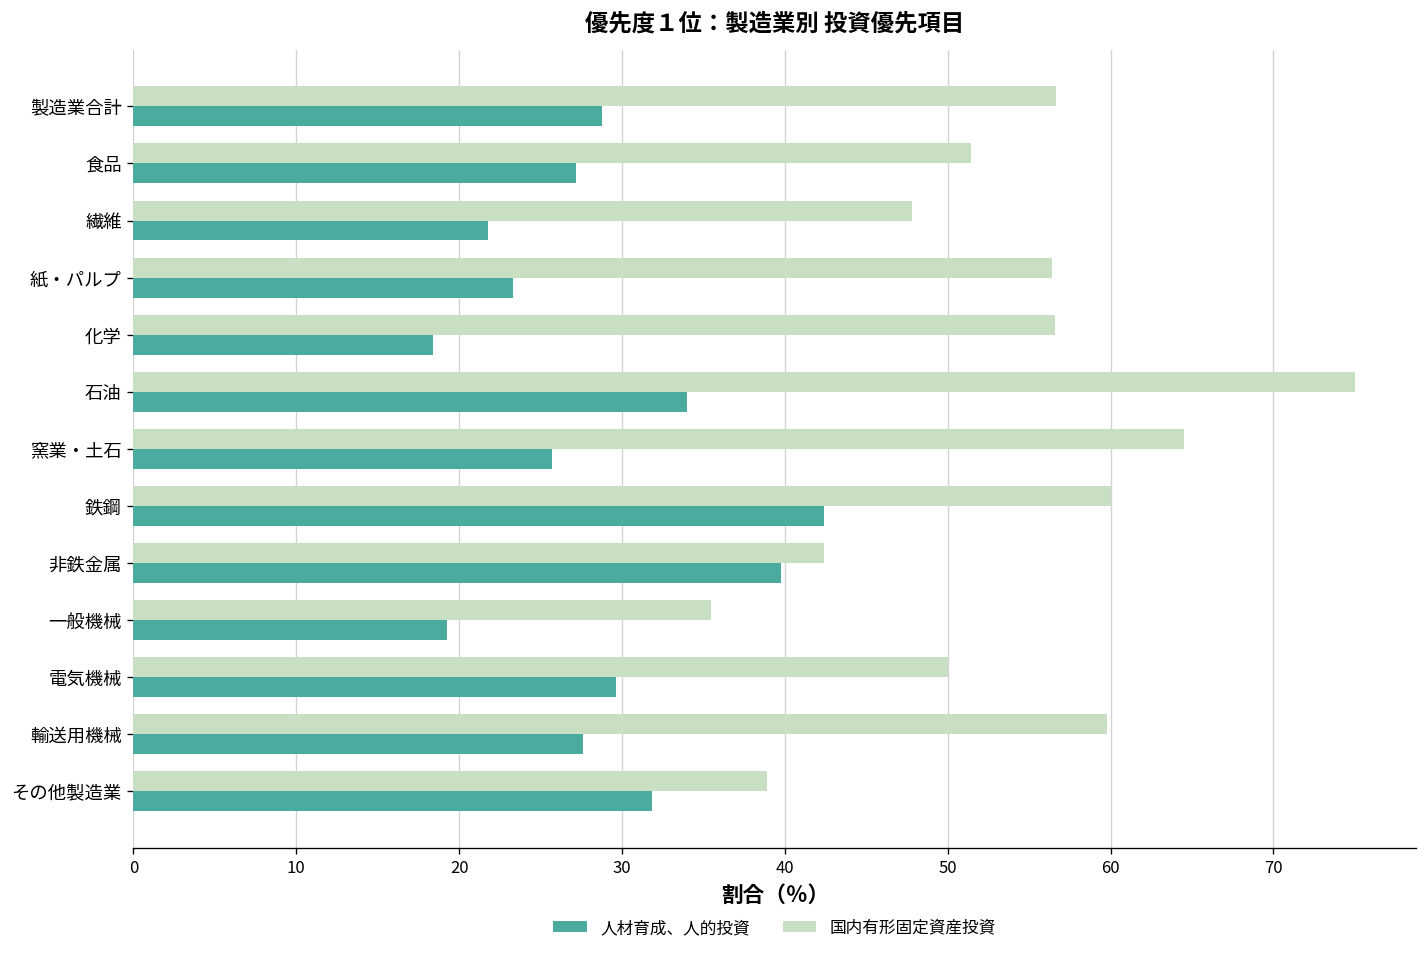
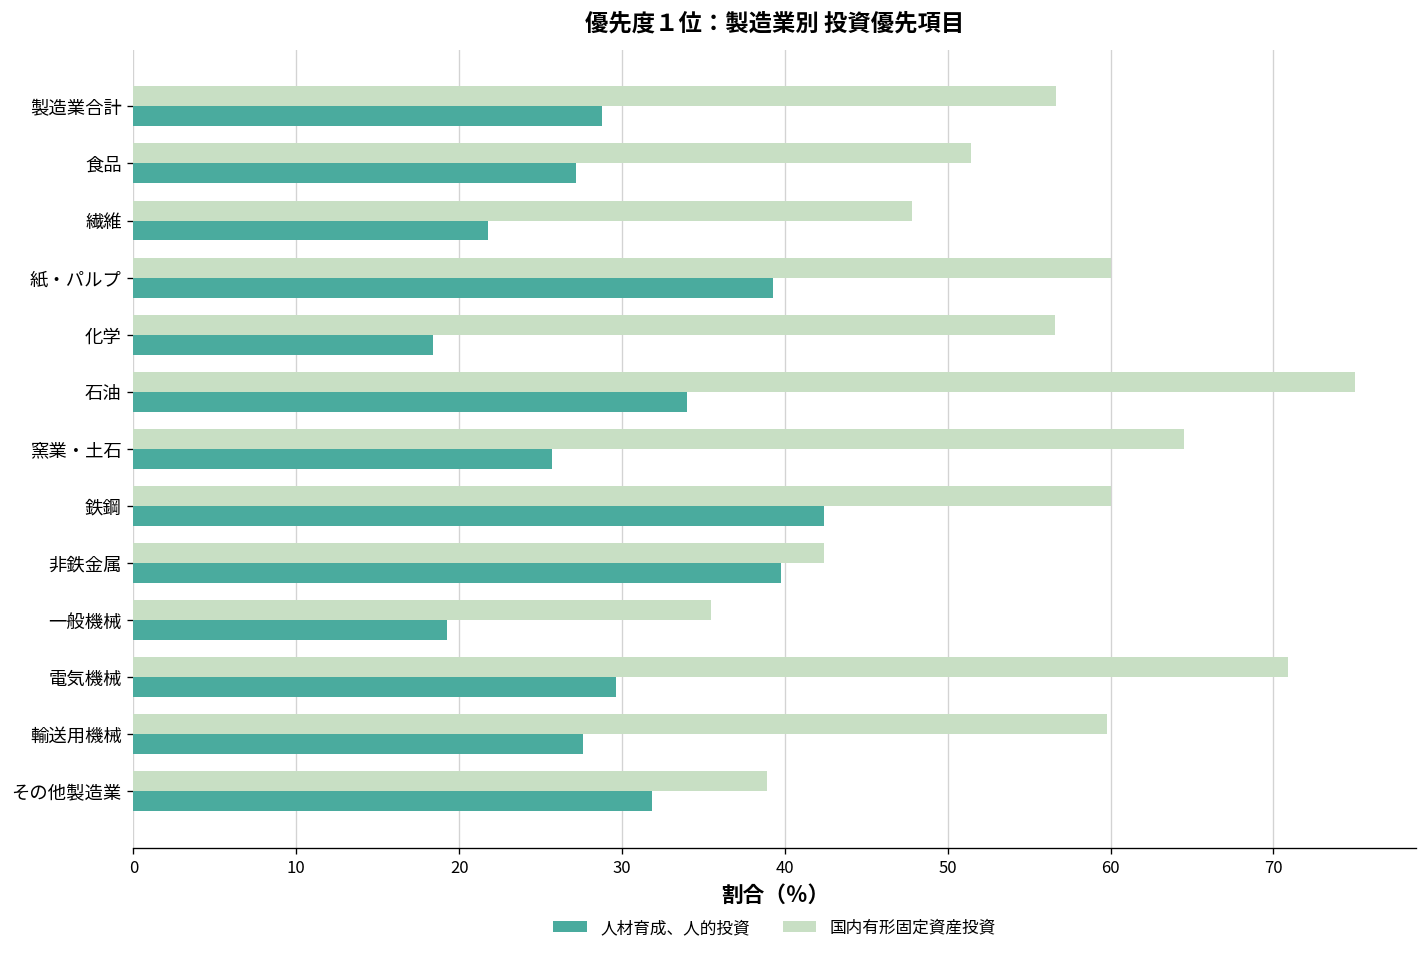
国内有形固定資産投資, 紙・パルプ: 56.4 -> 60.0
人材育成、人的投資, 紙・パルプ: 23.3 -> 39.3
国内有形固定資産投資, 電気機械: 50.0 -> 70.9
